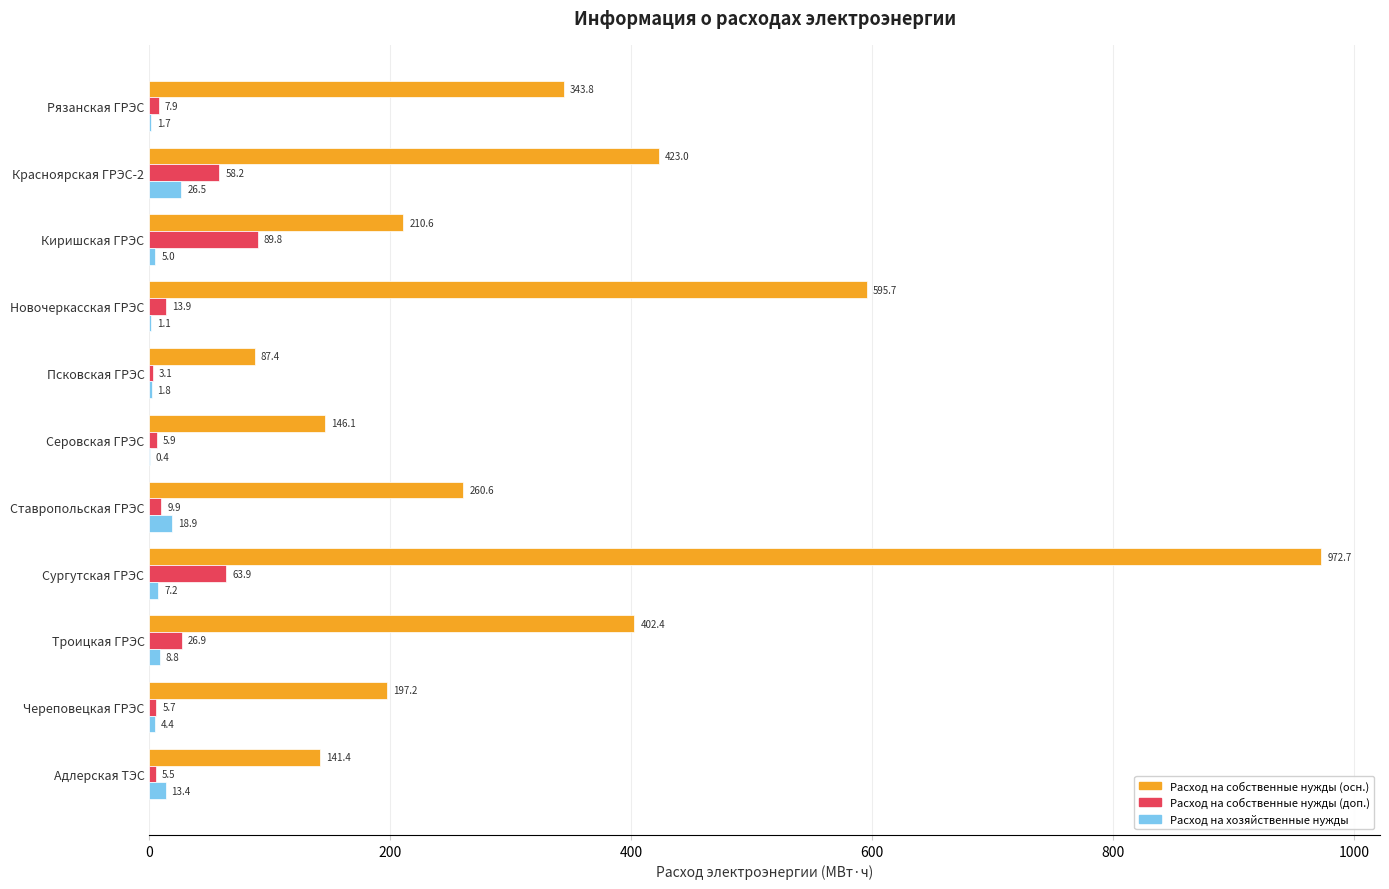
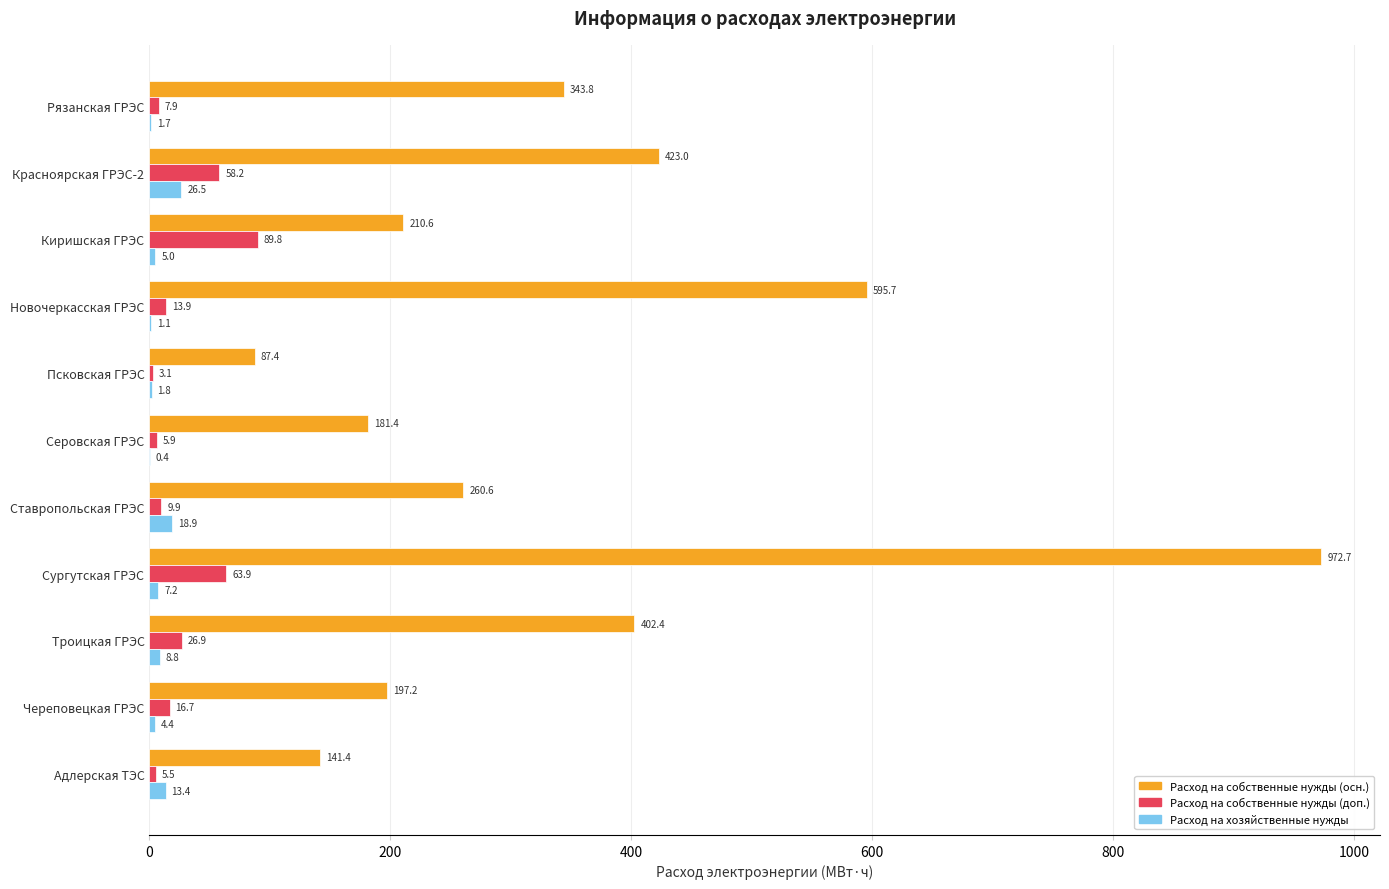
Расход на собственные нужды (осн.), Серовская ГРЭС: 146.1 -> 181.4
Расход на собственные нужды (доп.), Череповецкая ГРЭС: 5.7 -> 16.7
